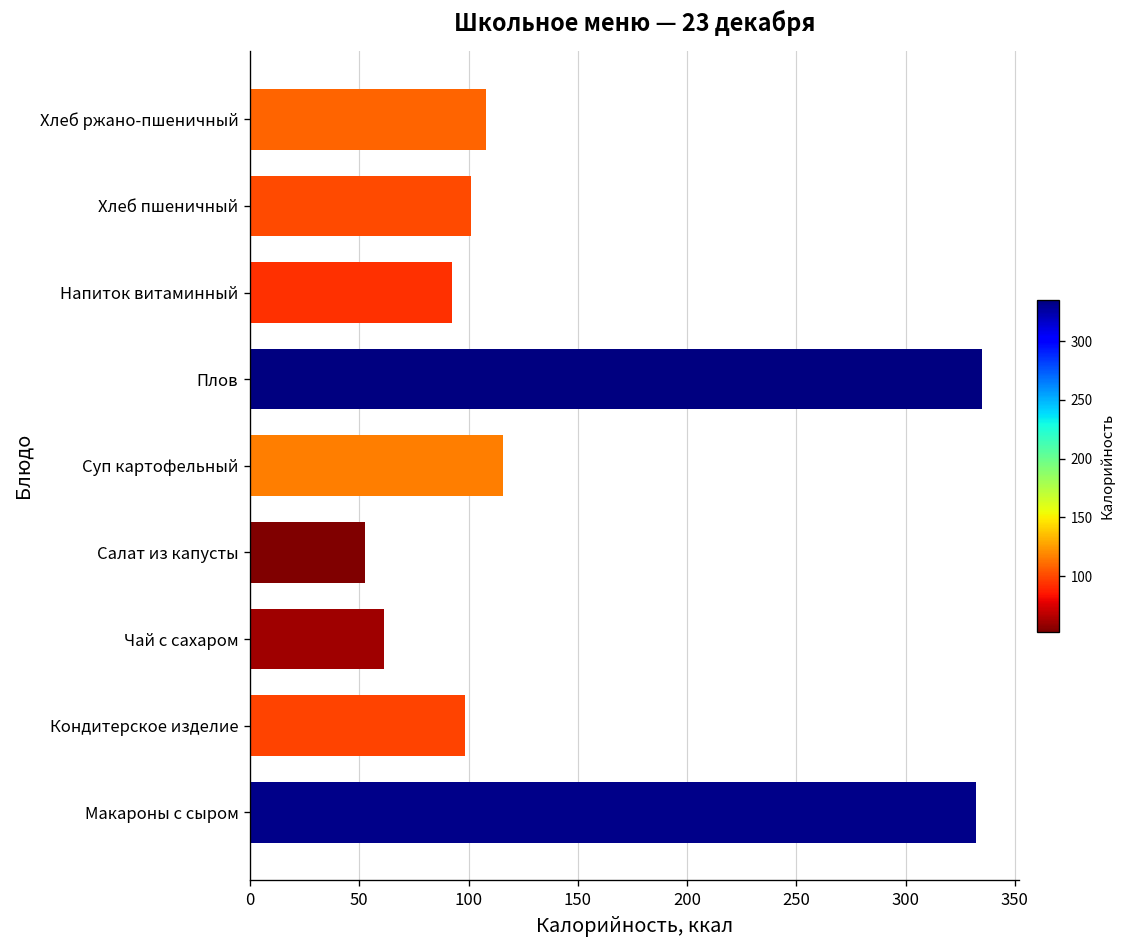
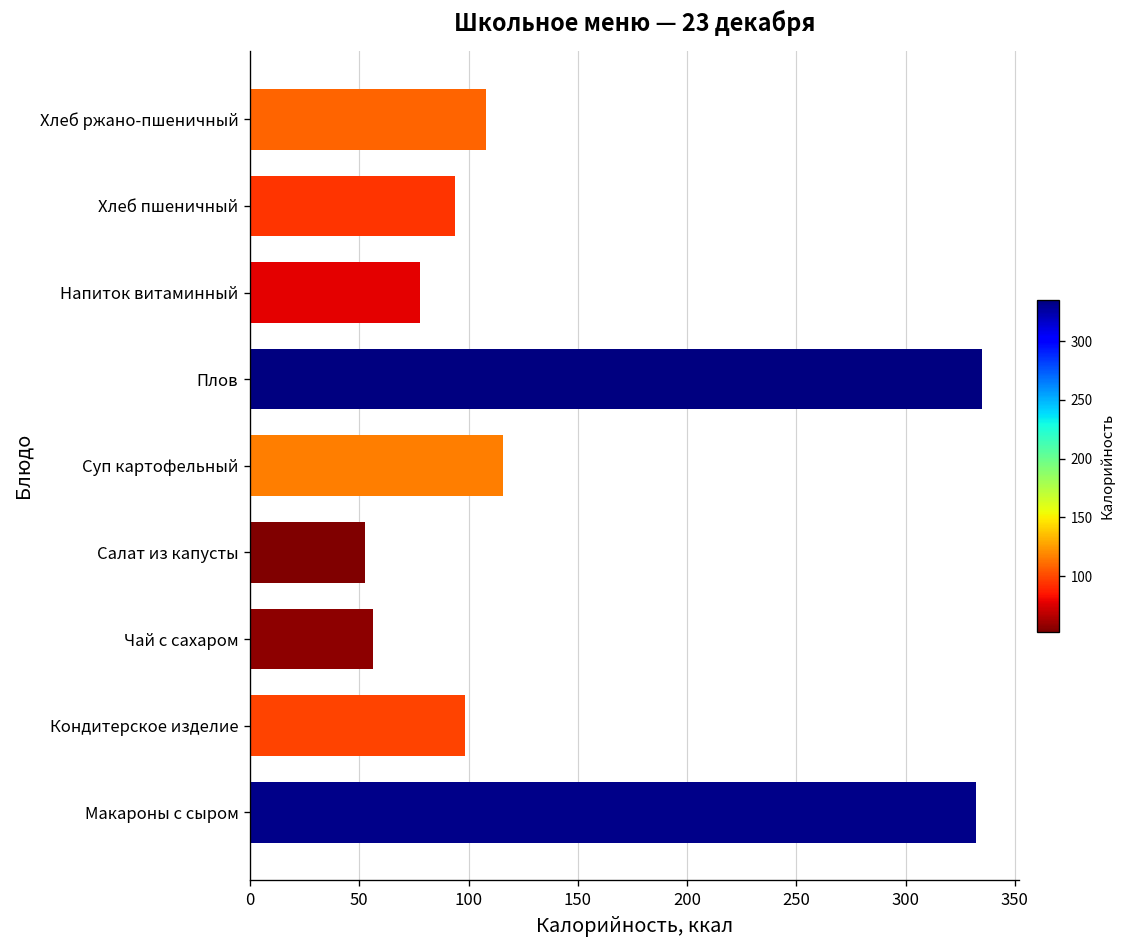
Хлеб пшеничный: 101 -> 94
Напиток витаминный: 93 -> 78
Чай с сахаром: 61 -> 56
